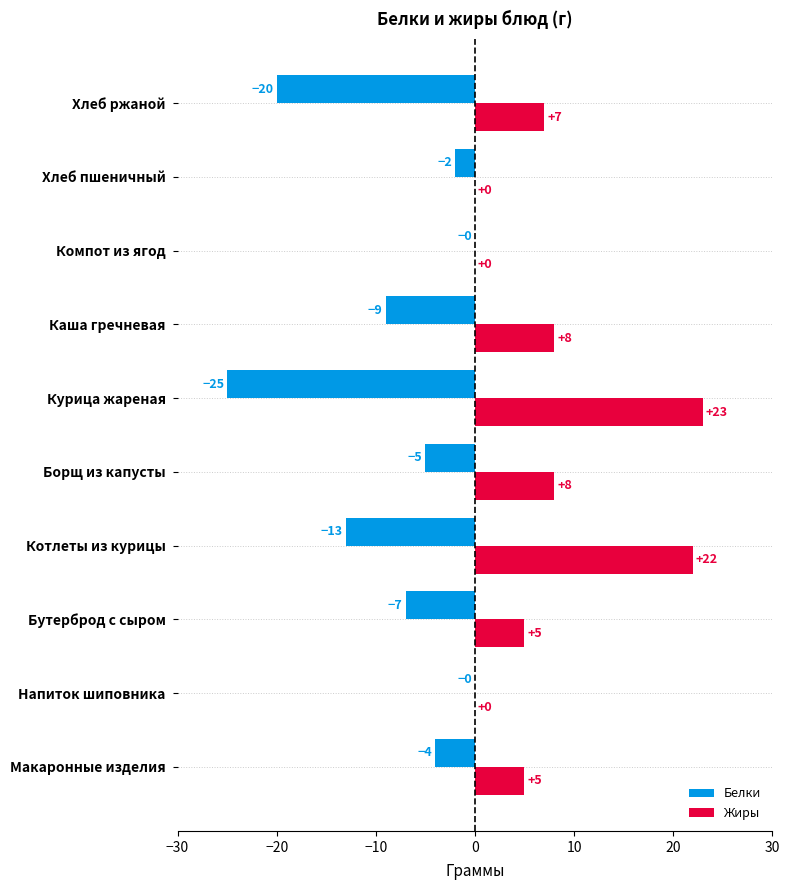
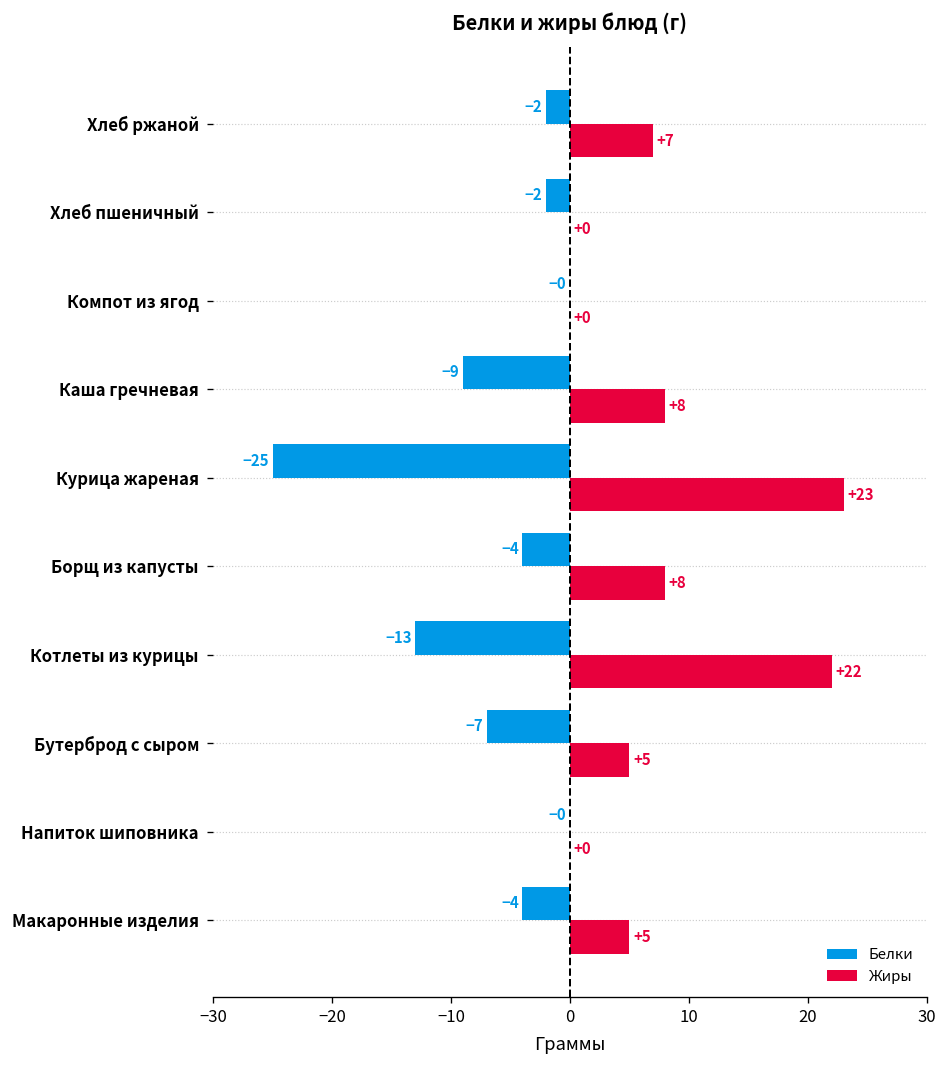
Белки, Хлеб ржаной: -20 -> -2
Белки, Борщ из капусты: -5 -> -4
